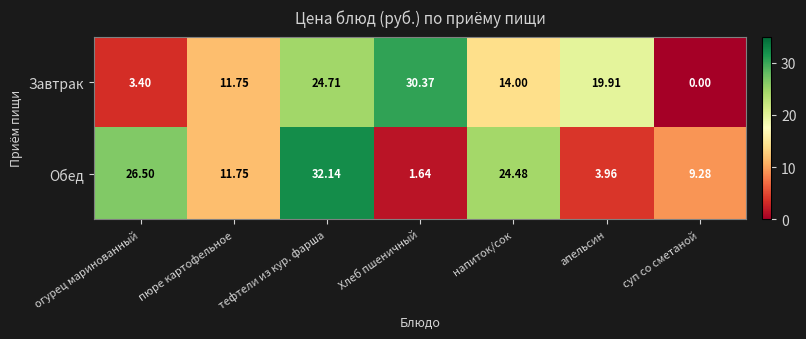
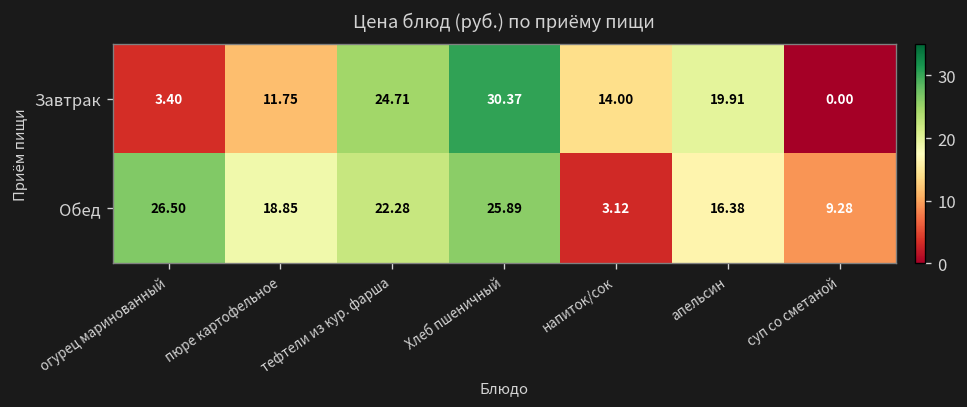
Обед, пюре картофельное: 11.75 -> 18.85
Обед, тефтели из кур. фарша: 32.14 -> 22.28
Обед, Хлеб пшеничный: 1.64 -> 25.89
Обед, напиток/сок: 24.48 -> 3.12
Обед, апельсин: 3.96 -> 16.38
